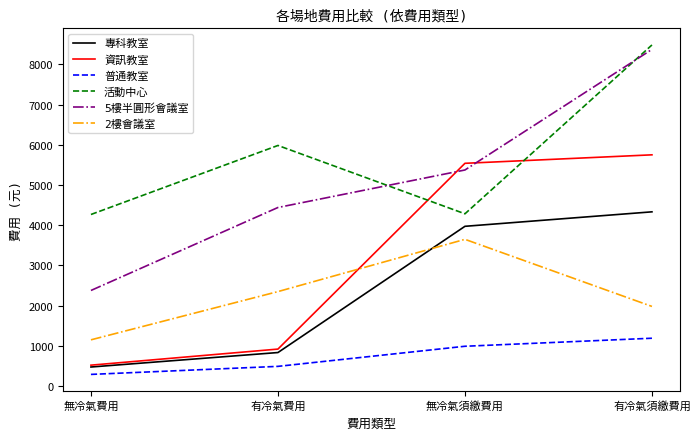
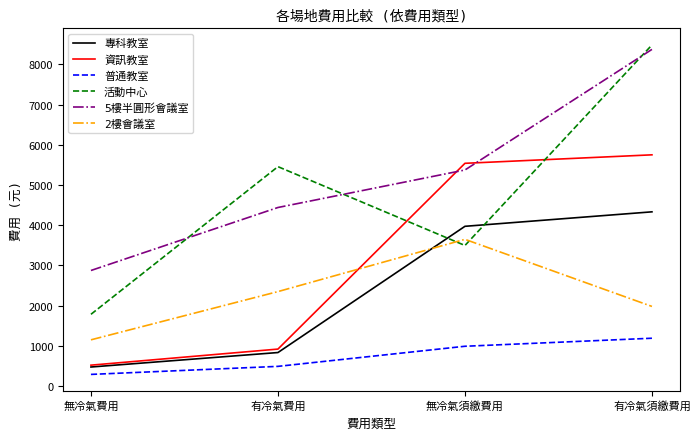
活動中心, 無冷氣費用: 4300 -> 1800
5樓半圓形會議室, 無冷氣費用: 2400 -> 2900
活動中心, 有冷氣費用: 6000 -> 5500
活動中心, 無冷氣須繳費用: 4300 -> 3500
